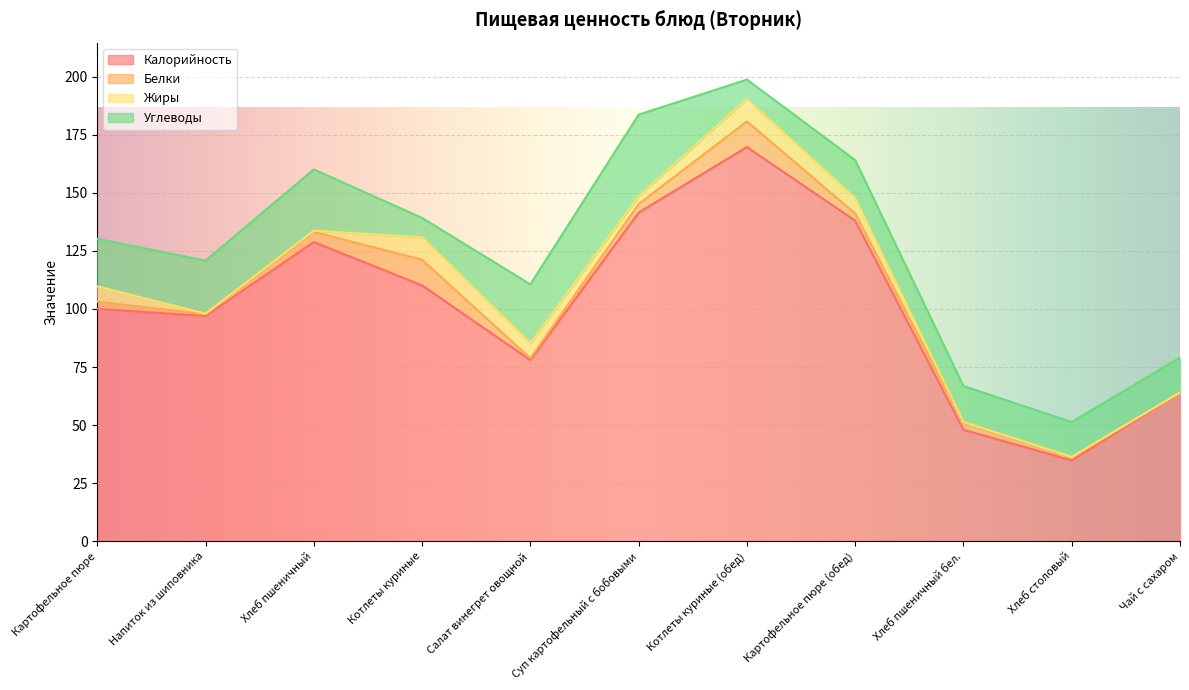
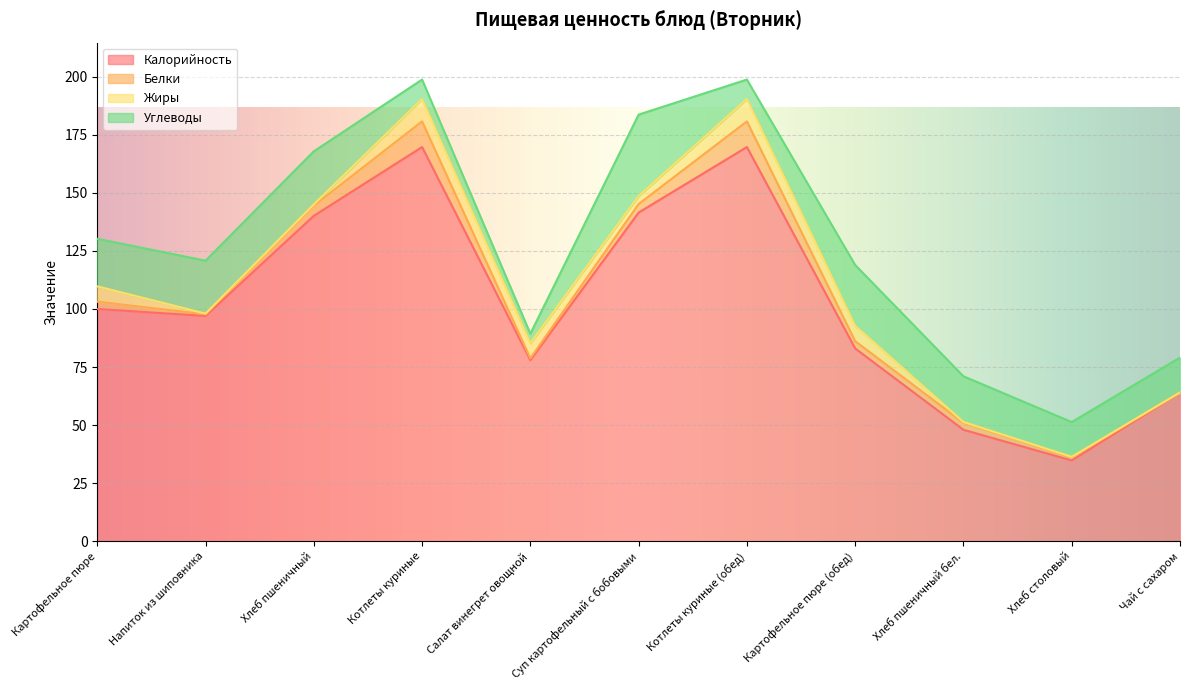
Калорийность, Хлеб пшеничный: 129 -> 140
Углеводы, Хлеб пшеничный: 26 -> 23
Калорийность, Котлеты куриные: 110 -> 170
Углеводы, Салат винегрет овощной: 25 -> 4
Калорийность, Картофельное пюре (обед): 138 -> 83
Углеводы, Картофельное пюре (обед): 16 -> 26
Углеводы, Хлеб пшеничный бел.: 15 -> 20
